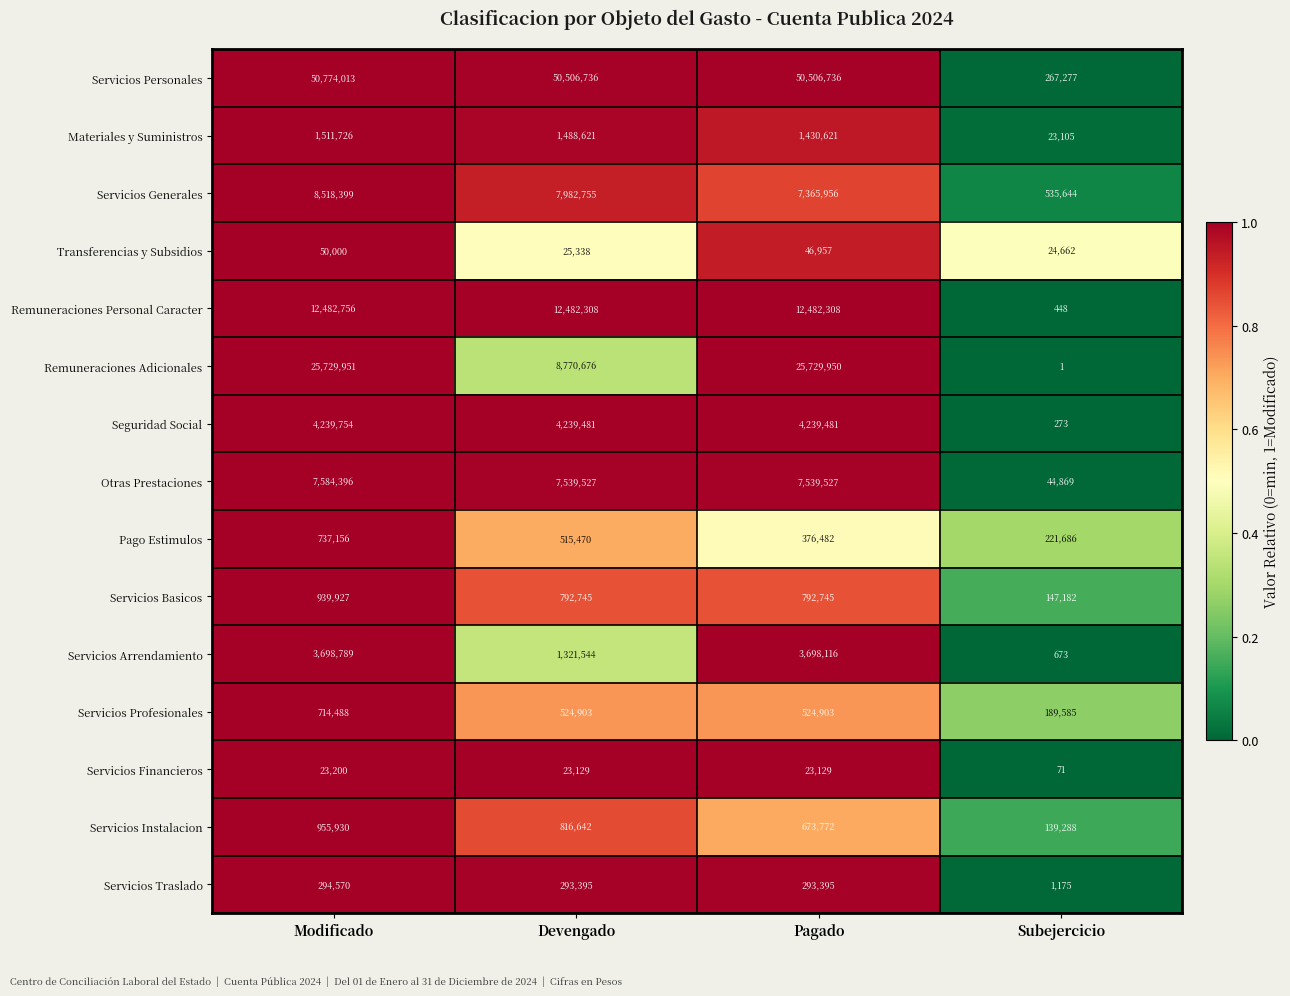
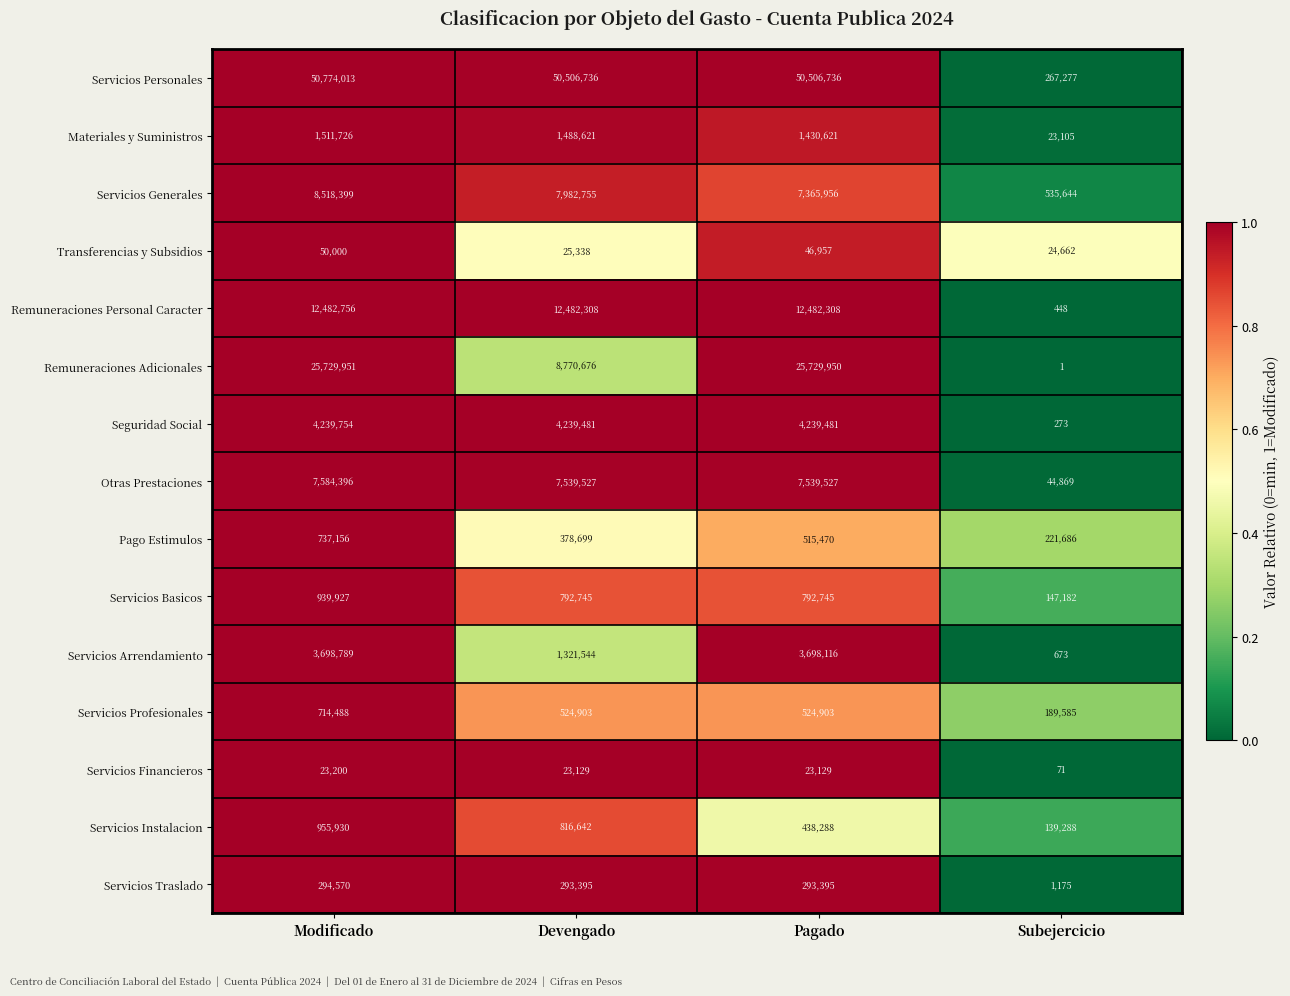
Pago Estimulos, Devengado: 515,470 -> 378,699
Pago Estimulos, Pagado: 376,482 -> 515,470
Servicios Instalacion, Pagado: 673,772 -> 438,288
